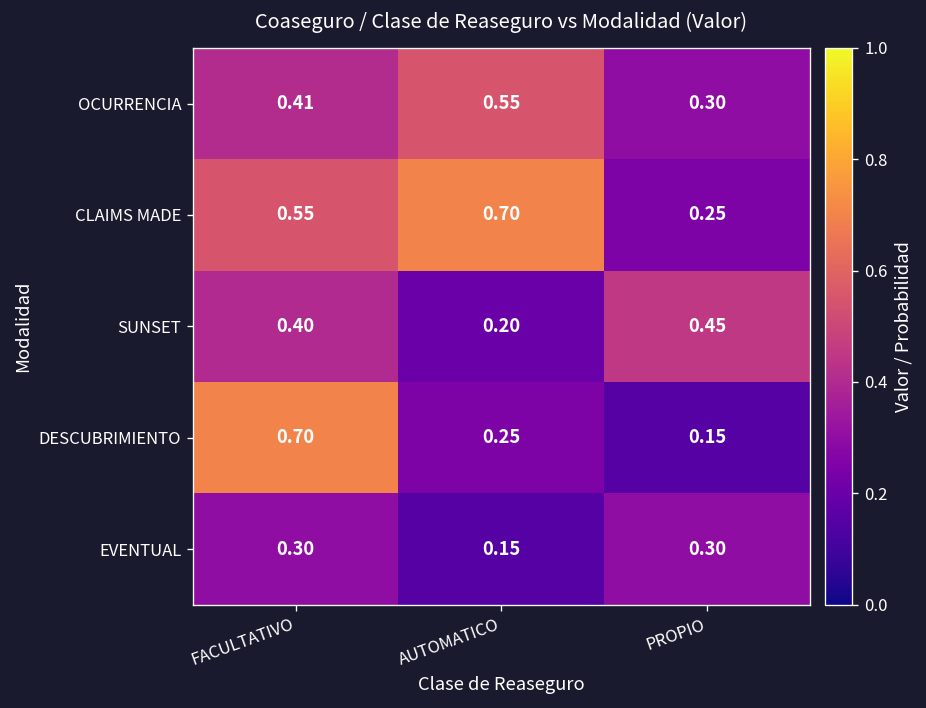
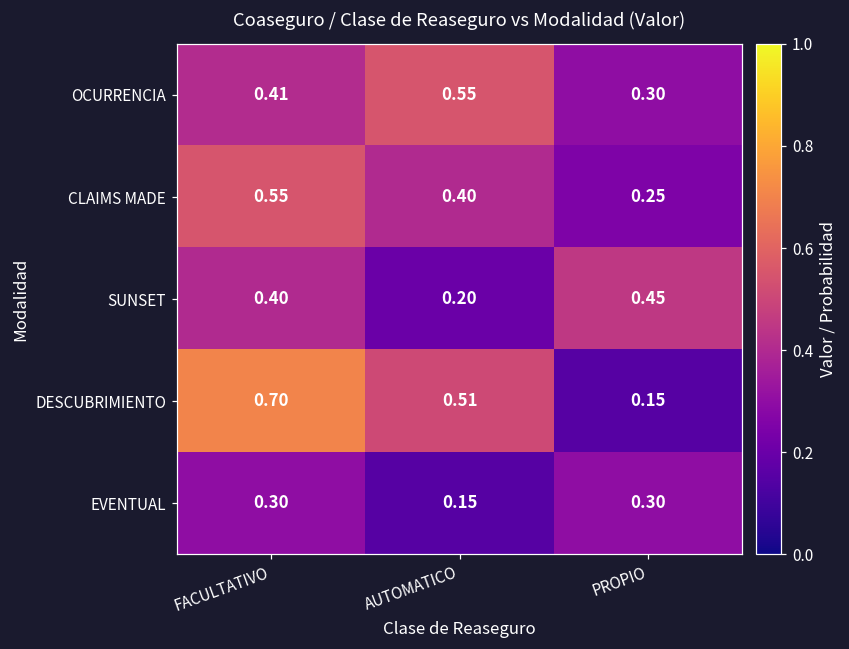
CLAIMS MADE, AUTOMATICO: 0.70 -> 0.40
DESCUBRIMIENTO, AUTOMATICO: 0.25 -> 0.51
